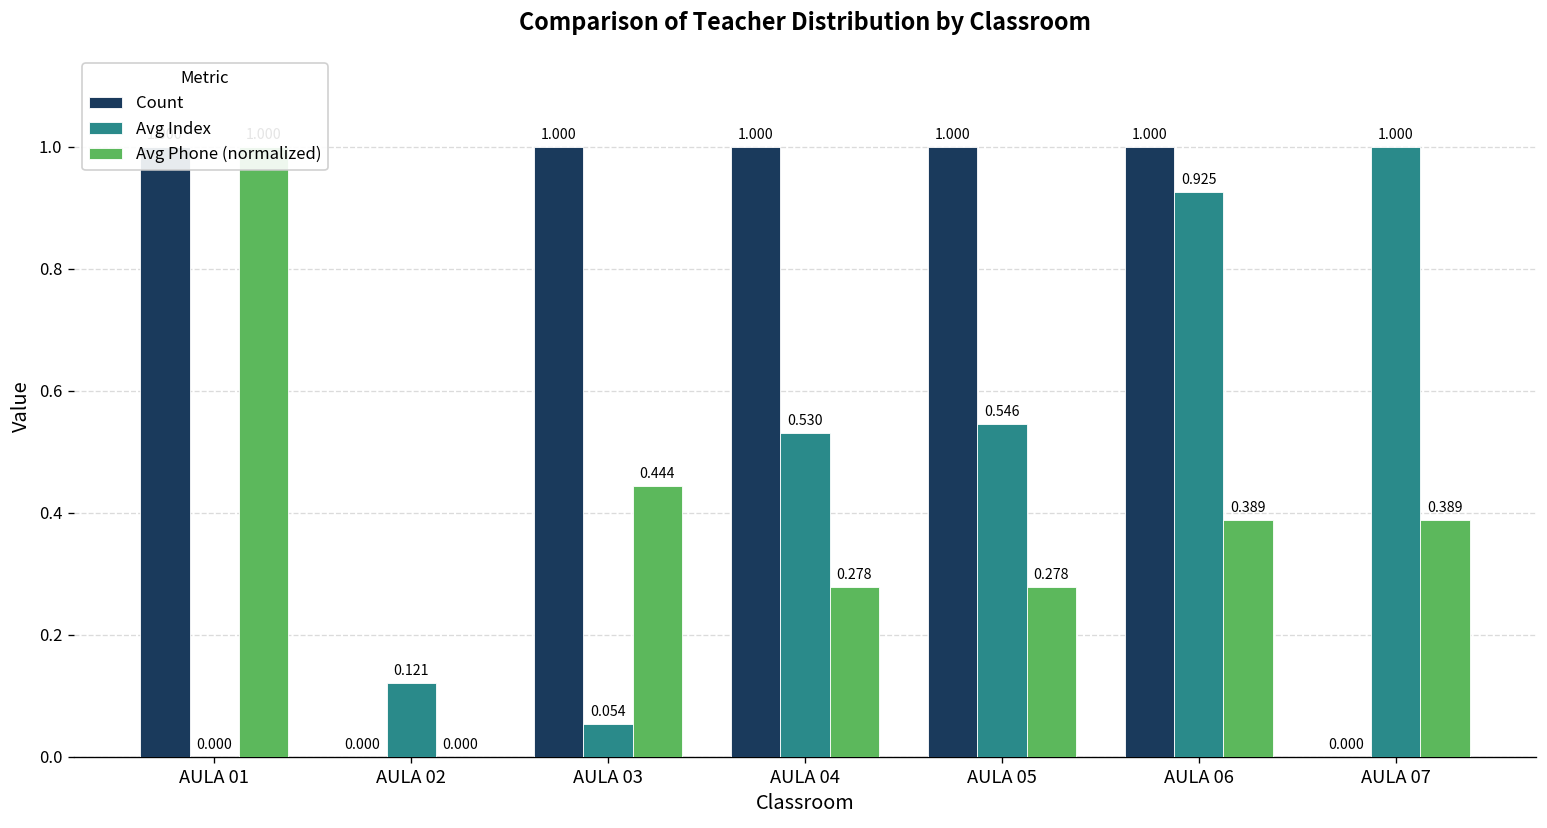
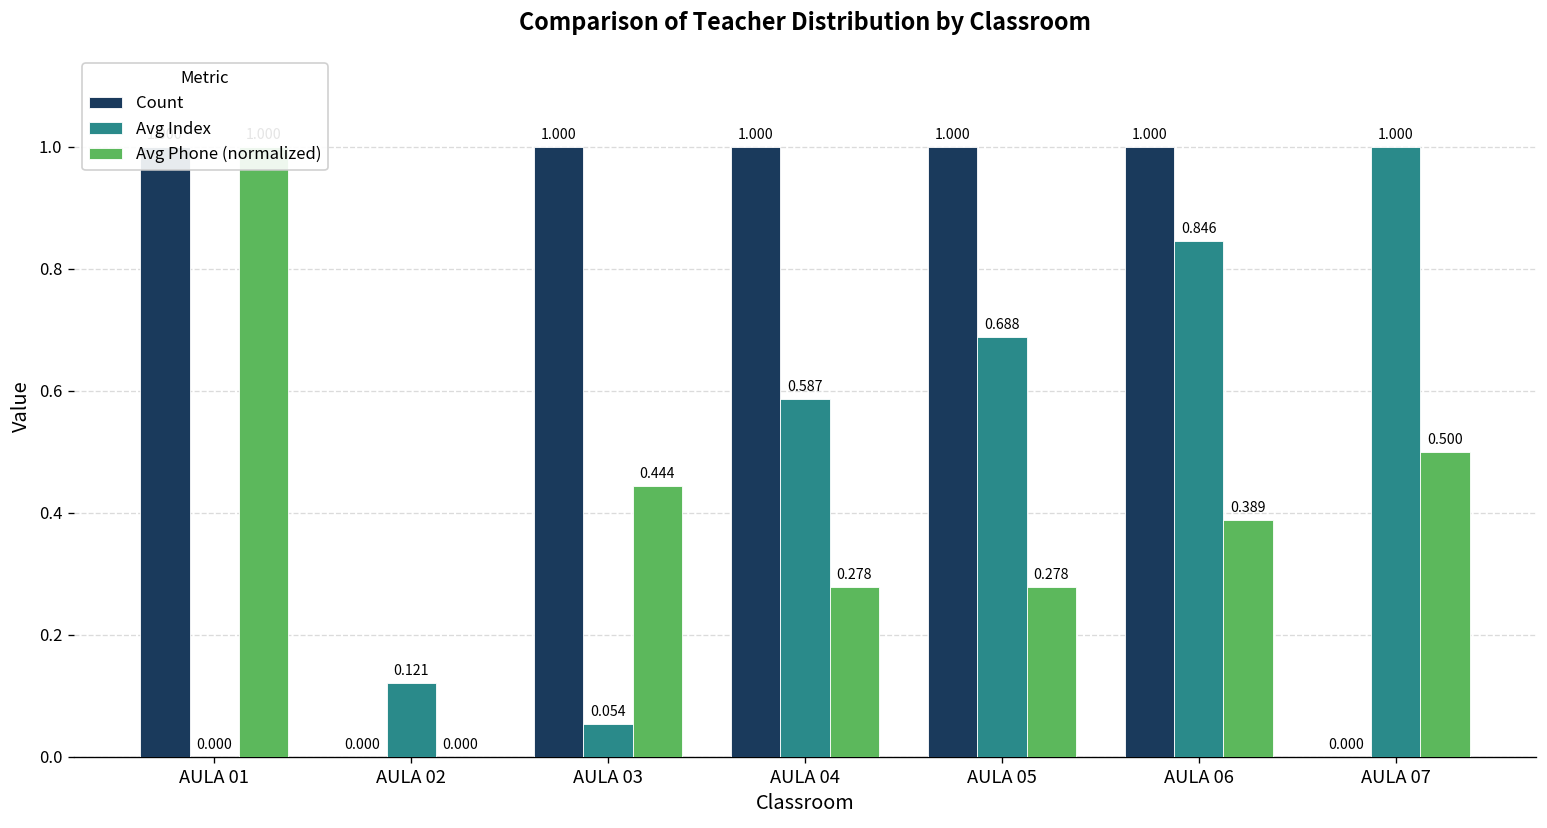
Avg Index, AULA 04: 0.530 -> 0.587
Avg Index, AULA 05: 0.546 -> 0.688
Avg Index, AULA 06: 0.925 -> 0.846
Avg Phone (normalized), AULA 07: 0.389 -> 0.500
